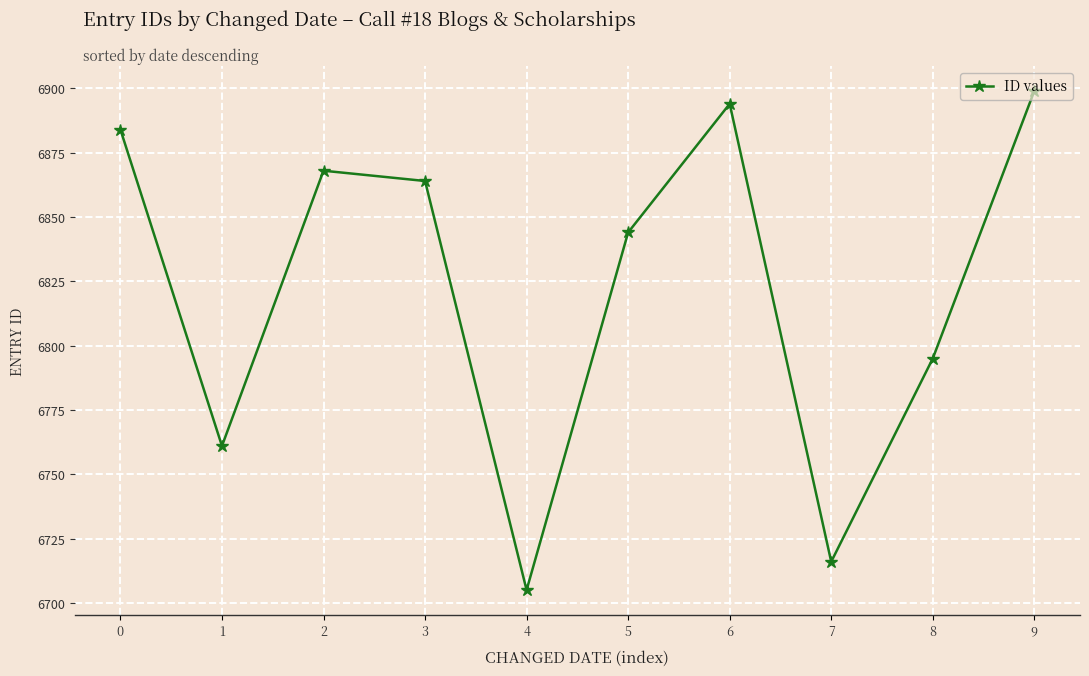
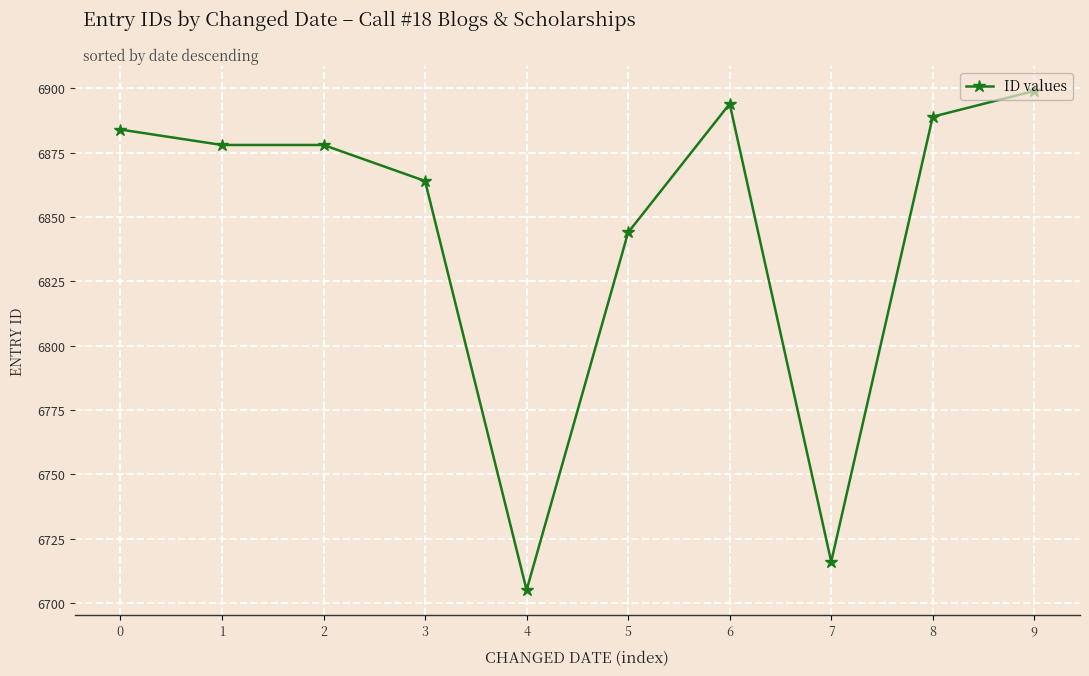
1: 6761 -> 6878
2: 6868 -> 6878
8: 6795 -> 6889
